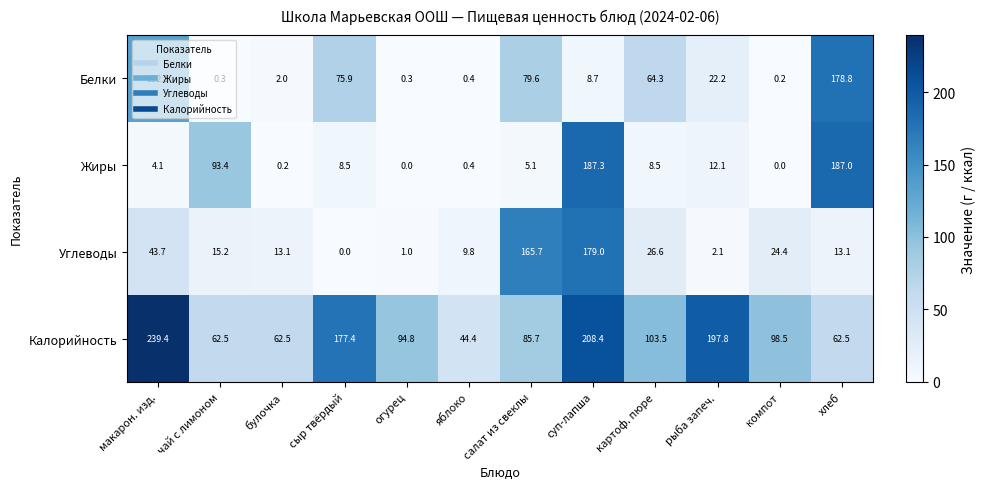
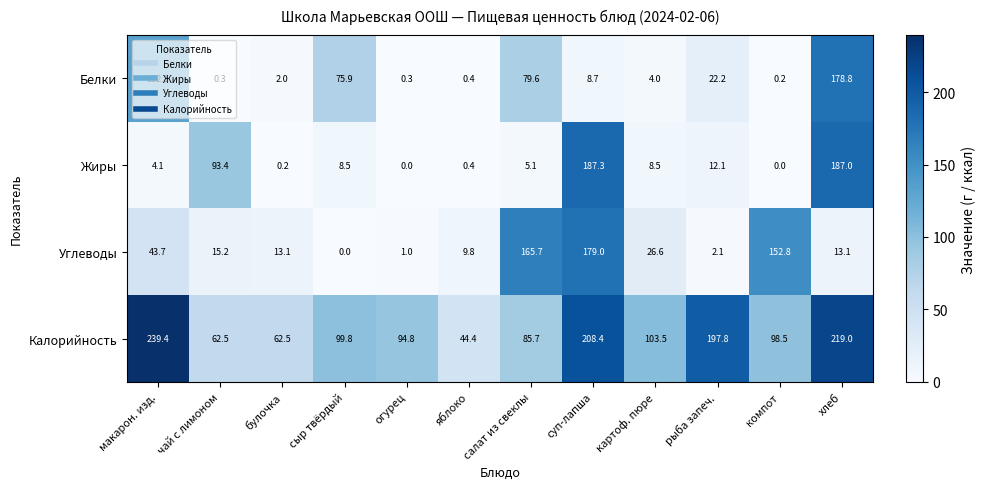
Белки, картоф. пюре: 64.3 -> 4.0
Углеводы, компот: 24.4 -> 152.8
Калорийность, сыр твёрдый: 177.4 -> 99.8
Калорийность, хлеб: 62.5 -> 219.0
